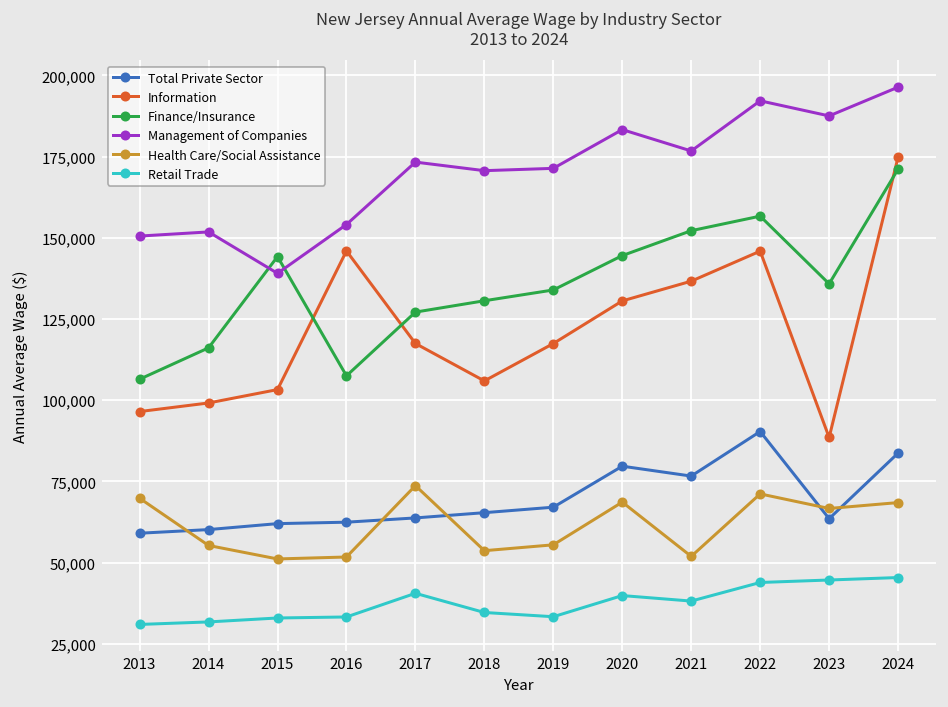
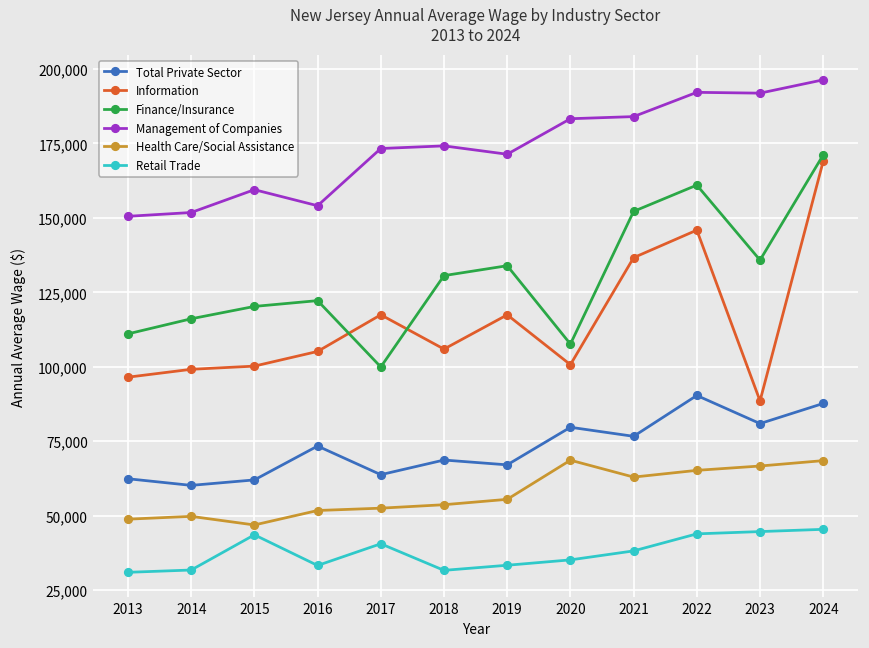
Total Private Sector, 2013: 59,000 -> 62,000
Finance/Insurance, 2013: 106,000 -> 111,000
Health Care/Social Assistance, 2013: 70,000 -> 49,000
Health Care/Social Assistance, 2014: 55,000 -> 50,000
Information, 2015: 103,000 -> 100,000
Finance/Insurance, 2015: 144,000 -> 120,000
Management of Companies, 2015: 139,000 -> 159,000
Health Care/Social Assistance, 2015: 51,000 -> 47,000
Retail Trade, 2015: 33,000 -> 44,000
Total Private Sector, 2016: 62,000 -> 73,000
Information, 2016: 146,000 -> 105,000
Finance/Insurance, 2016: 107,000 -> 122,000
Finance/Insurance, 2017: 127,000 -> 100,000
Health Care/Social Assistance, 2017: 74,000 -> 52,000
Total Private Sector, 2018: 65,000 -> 69,000
Management of Companies, 2018: 171,000 -> 174,000
Retail Trade, 2018: 35,000 -> 32,000
Information, 2020: 131,000 -> 101,000
Finance/Insurance, 2020: 145,000 -> 108,000
Retail Trade, 2020: 40,000 -> 35,000
Management of Companies, 2021: 177,000 -> 184,000
Health Care/Social Assistance, 2021: 52,000 -> 63,000
Finance/Insurance, 2022: 157,000 -> 161,000
Health Care/Social Assistance, 2022: 71,000 -> 65,000
Total Private Sector, 2023: 64,000 -> 81,000
Management of Companies, 2023: 188,000 -> 192,000
Total Private Sector, 2024: 84,000 -> 88,000
Information, 2024: 175,000 -> 169,000
